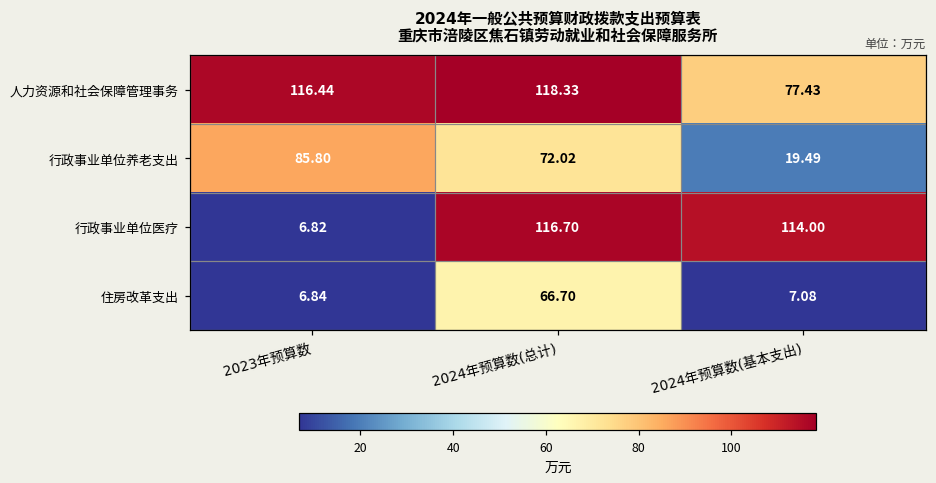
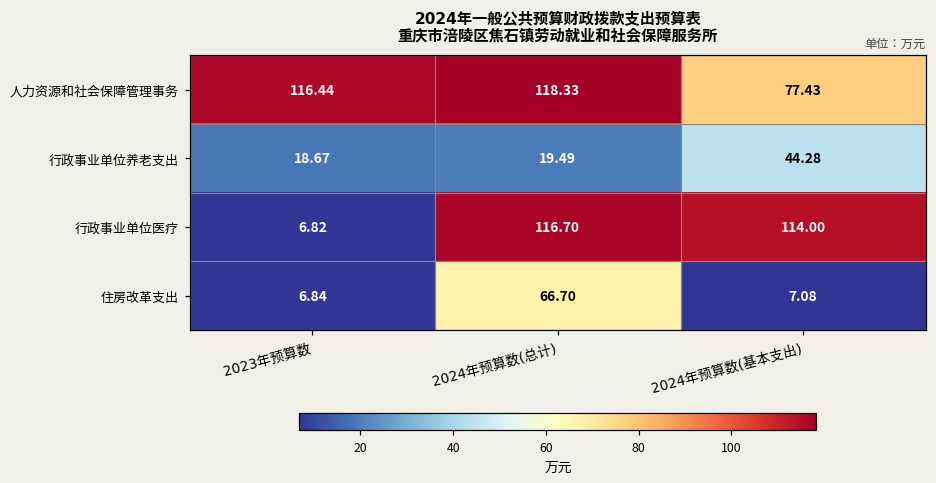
行政事业单位养老支出, 2023年预算数: 85.80 -> 18.67
行政事业单位养老支出, 2024年预算数(总计): 72.02 -> 19.49
行政事业单位养老支出, 2024年预算数(基本支出): 19.49 -> 44.28
